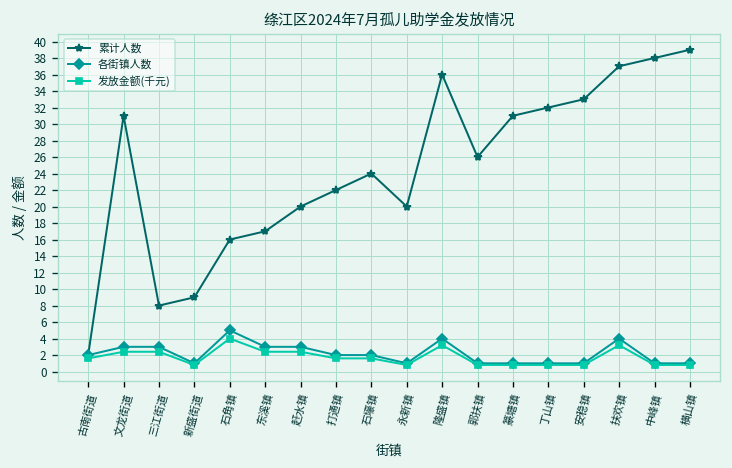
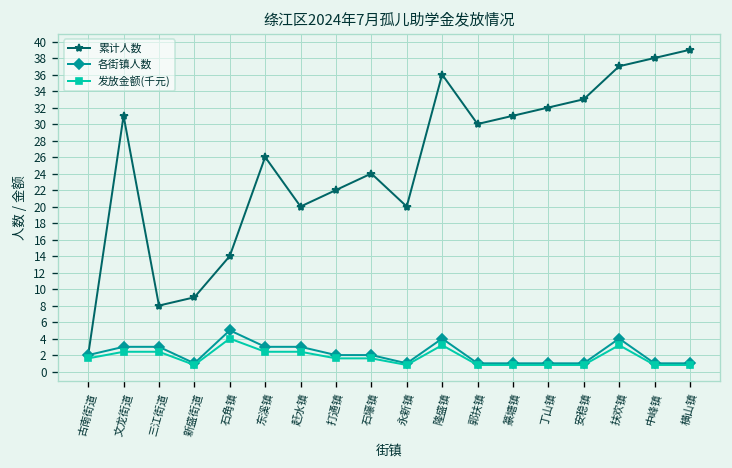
累计人数, 石角镇: 16 -> 14
累计人数, 东溪镇: 17 -> 26
累计人数, 郭扶镇: 26 -> 30
